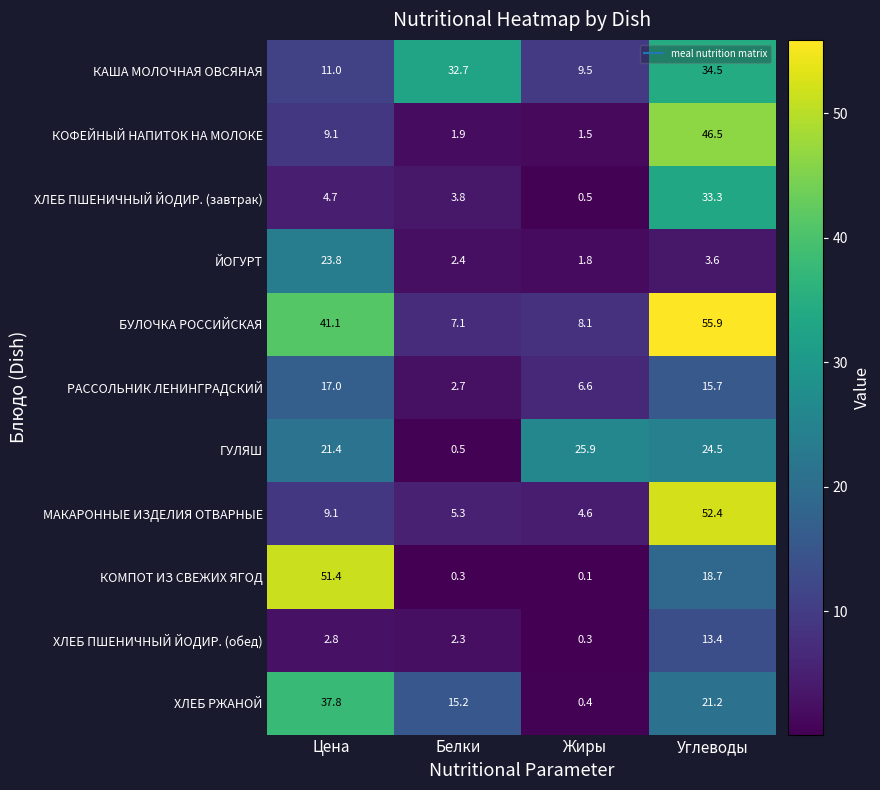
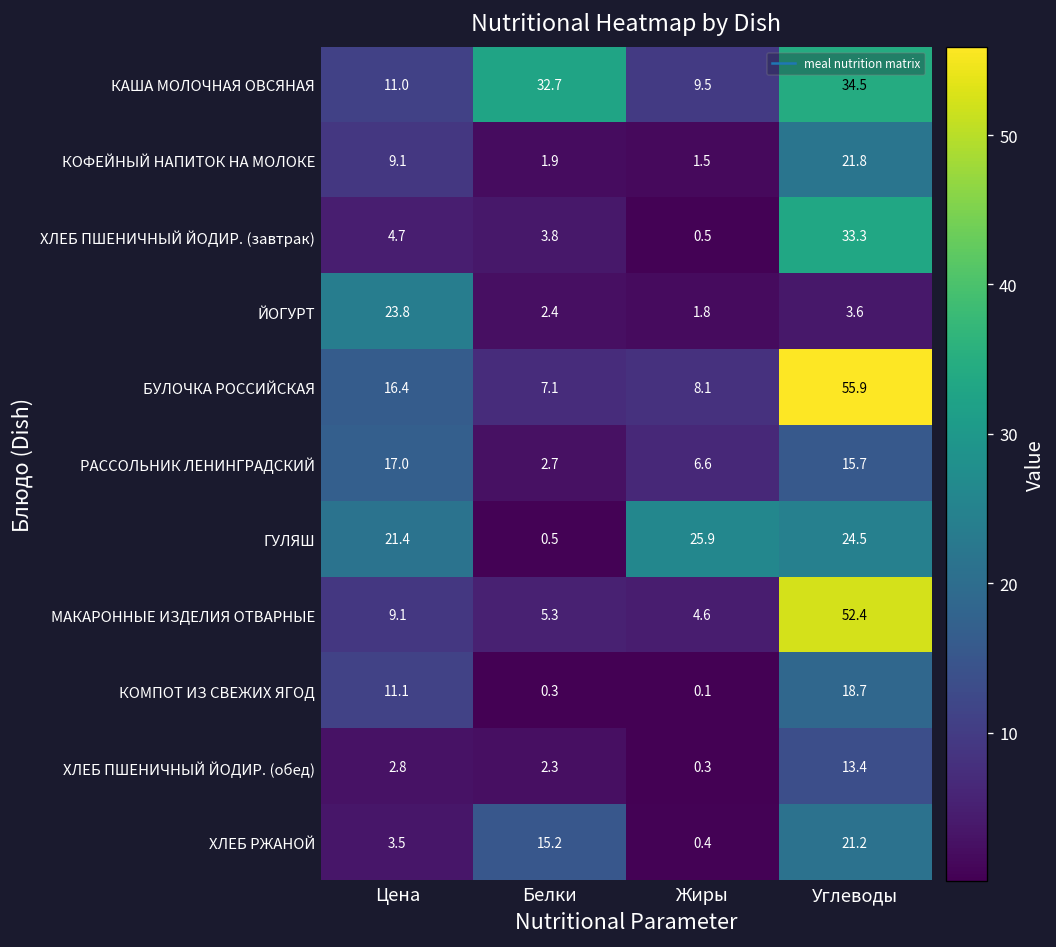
КОФЕЙНЫЙ НАПИТОК НА МОЛОКЕ, Углеводы: 46.5 -> 21.8
БУЛОЧКА РОССИЙСКАЯ, Цена: 41.1 -> 16.4
КОМПОТ ИЗ СВЕЖИХ ЯГОД, Цена: 51.4 -> 11.1
ХЛЕБ РЖАНОЙ, Цена: 37.8 -> 3.5
